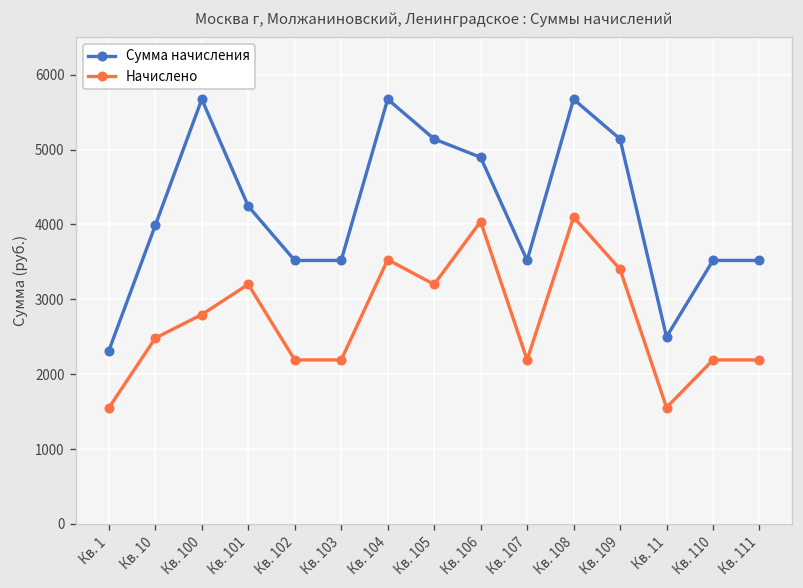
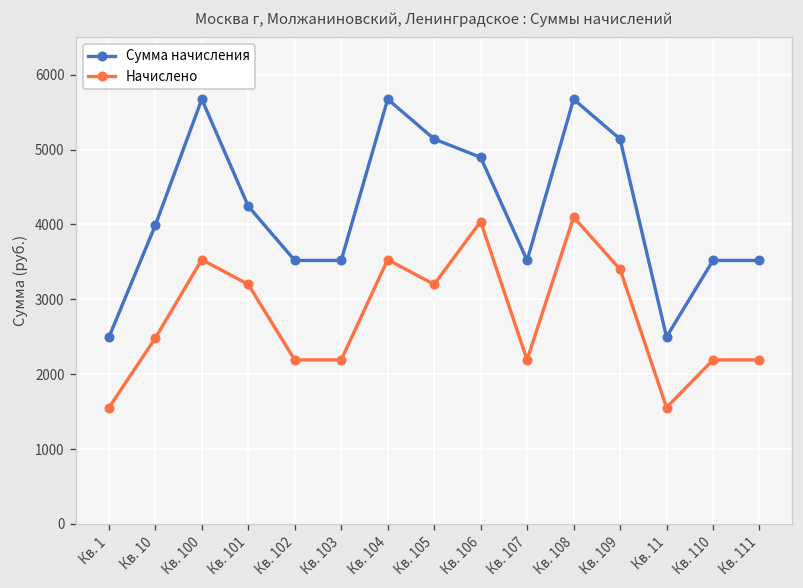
Сумма начисления, Кв. 1: 2300 -> 2500
Начислено, Кв. 100: 2800 -> 3500
